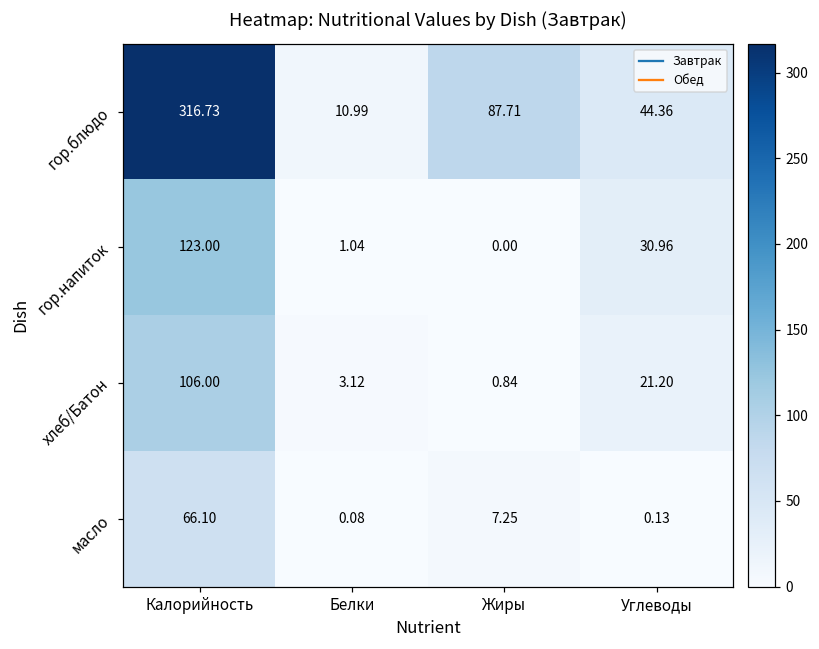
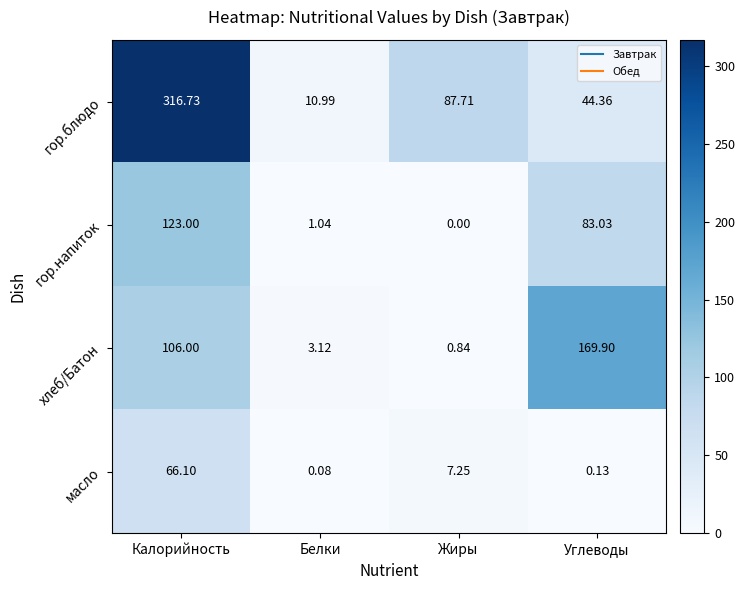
гор.напиток, Углеводы: 30.96 -> 83.03
хлеб/Батон, Углеводы: 21.20 -> 169.90
